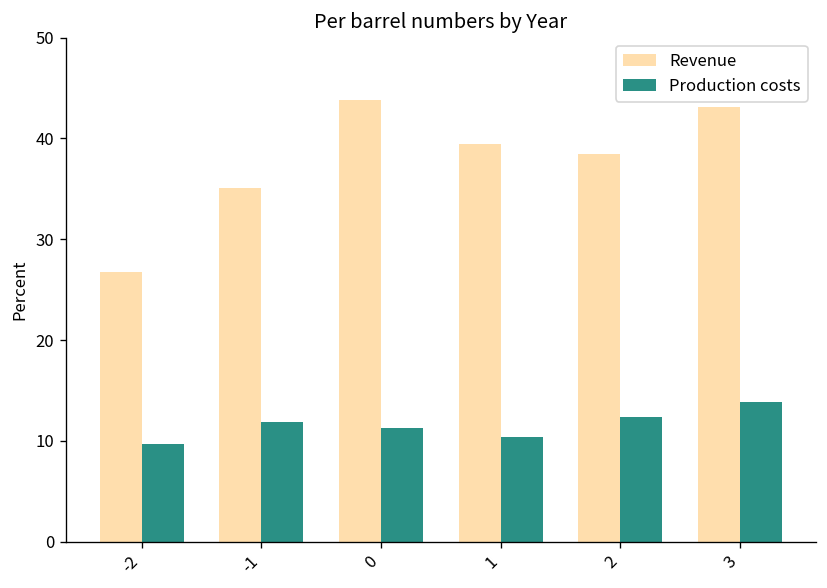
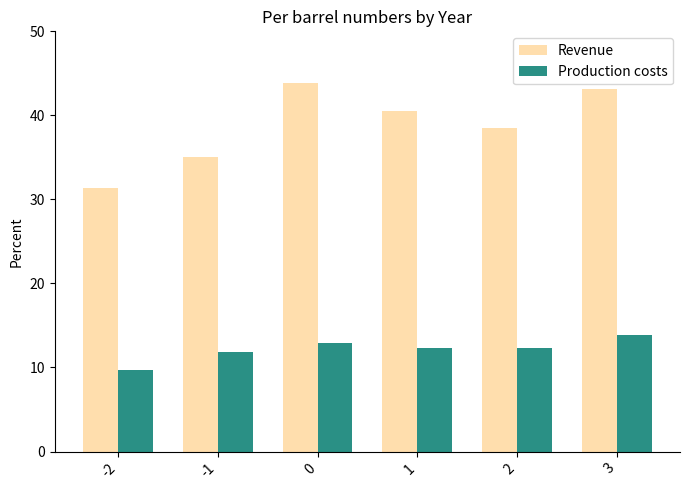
Revenue, -2: 27 -> 31
Production costs, 0: 11 -> 13
Revenue, 1: 39 -> 41
Production costs, 1: 10 -> 12
